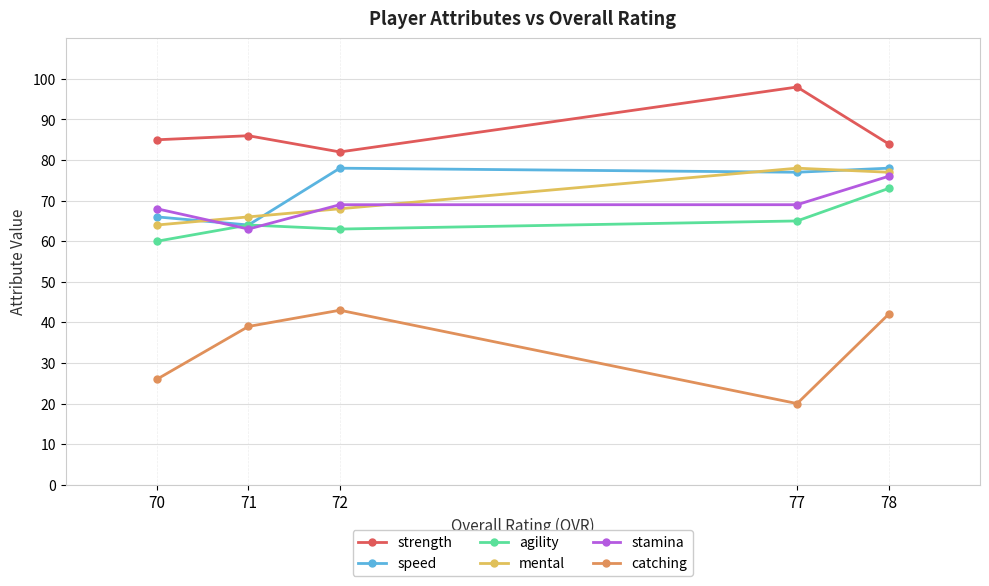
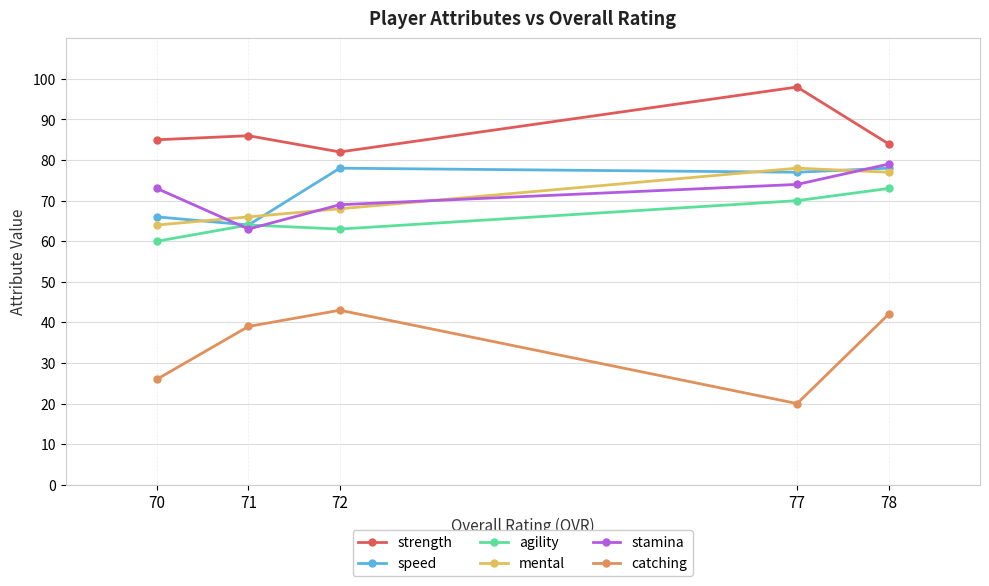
stamina, 70: 68 -> 73
agility, 77: 65 -> 70
stamina, 77: 69 -> 74
stamina, 78: 76 -> 79
